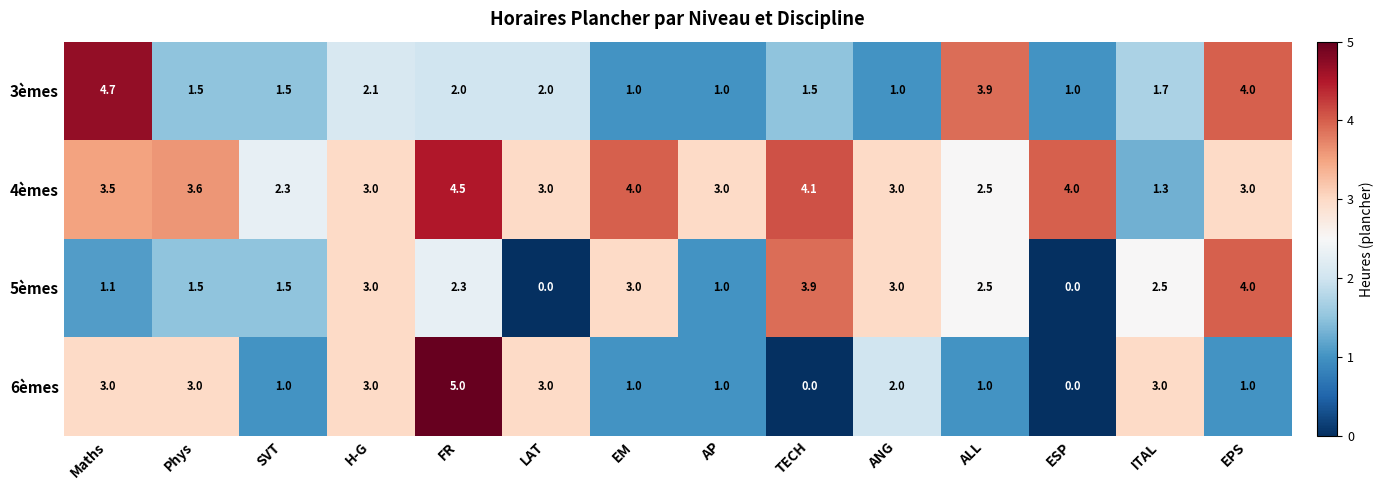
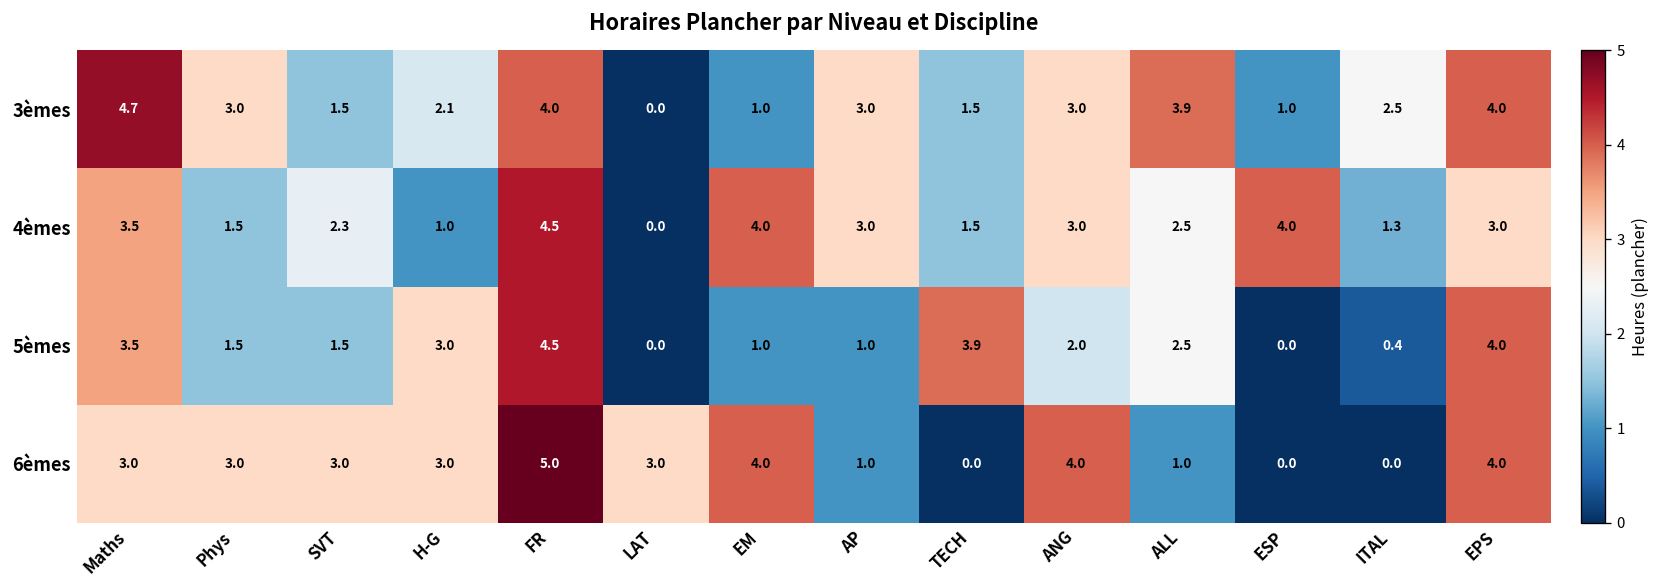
3èmes, Phys: 1.5 -> 3.0
3èmes, FR: 2.0 -> 4.0
3èmes, LAT: 2.0 -> 0.0
3èmes, AP: 1.0 -> 3.0
3èmes, ANG: 1.0 -> 3.0
3èmes, ITAL: 1.7 -> 2.5
4èmes, Phys: 3.6 -> 1.5
4èmes, H-G: 3.0 -> 1.0
4èmes, LAT: 3.0 -> 0.0
4èmes, TECH: 4.1 -> 1.5
5èmes, Maths: 1.1 -> 3.5
5èmes, FR: 2.3 -> 4.5
5èmes, EM: 3.0 -> 1.0
5èmes, ANG: 3.0 -> 2.0
5èmes, ITAL: 2.5 -> 0.4
6èmes, SVT: 1.0 -> 3.0
6èmes, EM: 1.0 -> 4.0
6èmes, ANG: 2.0 -> 4.0
6èmes, ITAL: 3.0 -> 0.0
6èmes, EPS: 1.0 -> 4.0
